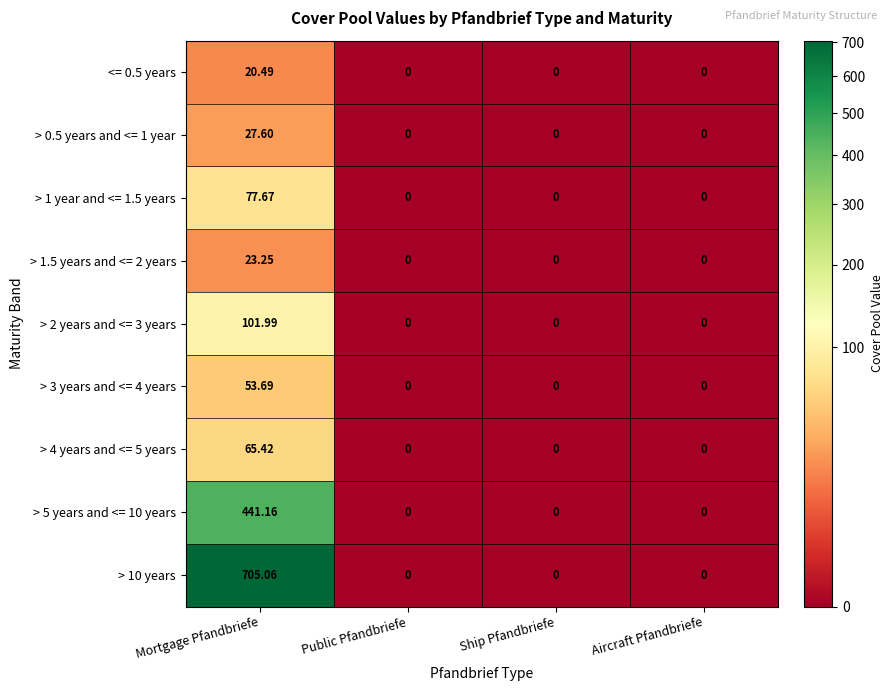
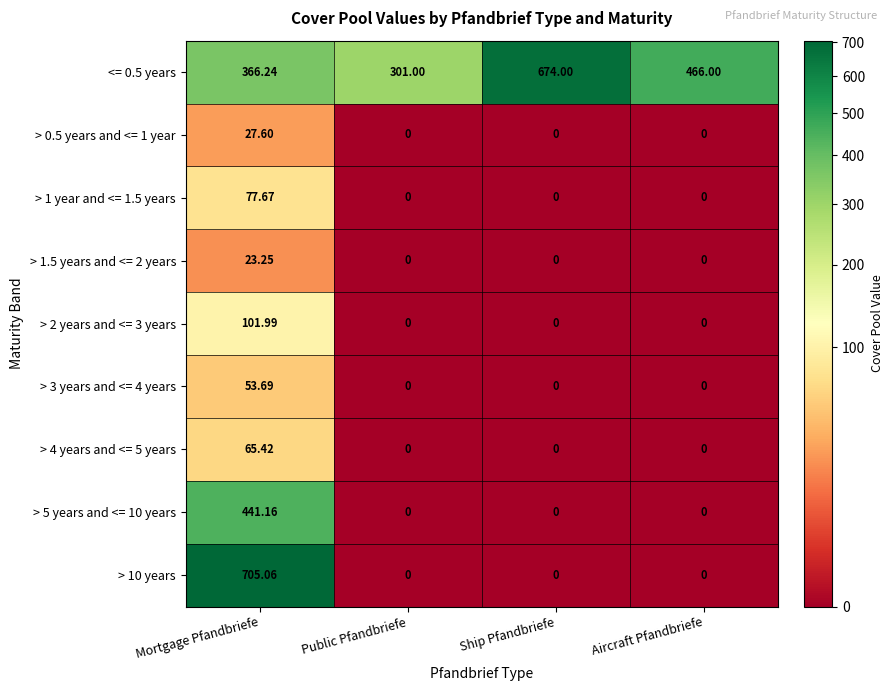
<= 0.5 years, Mortgage Pfandbriefe: 20.49 -> 366.24
<= 0.5 years, Public Pfandbriefe: 0 -> 301.00
<= 0.5 years, Ship Pfandbriefe: 0 -> 674.00
<= 0.5 years, Aircraft Pfandbriefe: 0 -> 466.00
